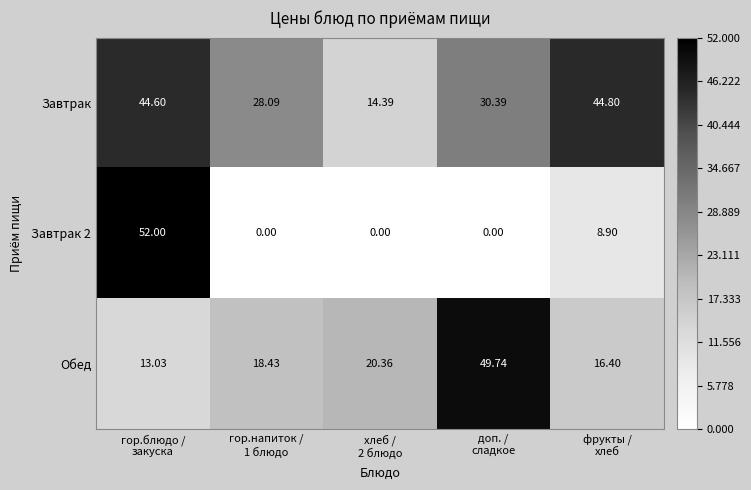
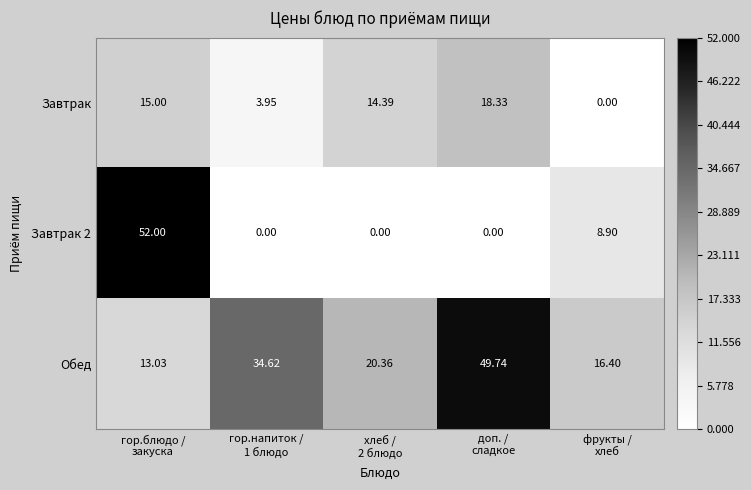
Завтрак, гор.блюдо / закуска: 44.60 -> 15.00
Завтрак, гор.напиток / 1 блюдо: 28.09 -> 3.95
Завтрак, доп. / сладкое: 30.39 -> 18.33
Завтрак, фрукты / хлеб: 44.80 -> 0.00
Обед, гор.напиток / 1 блюдо: 18.43 -> 34.62
